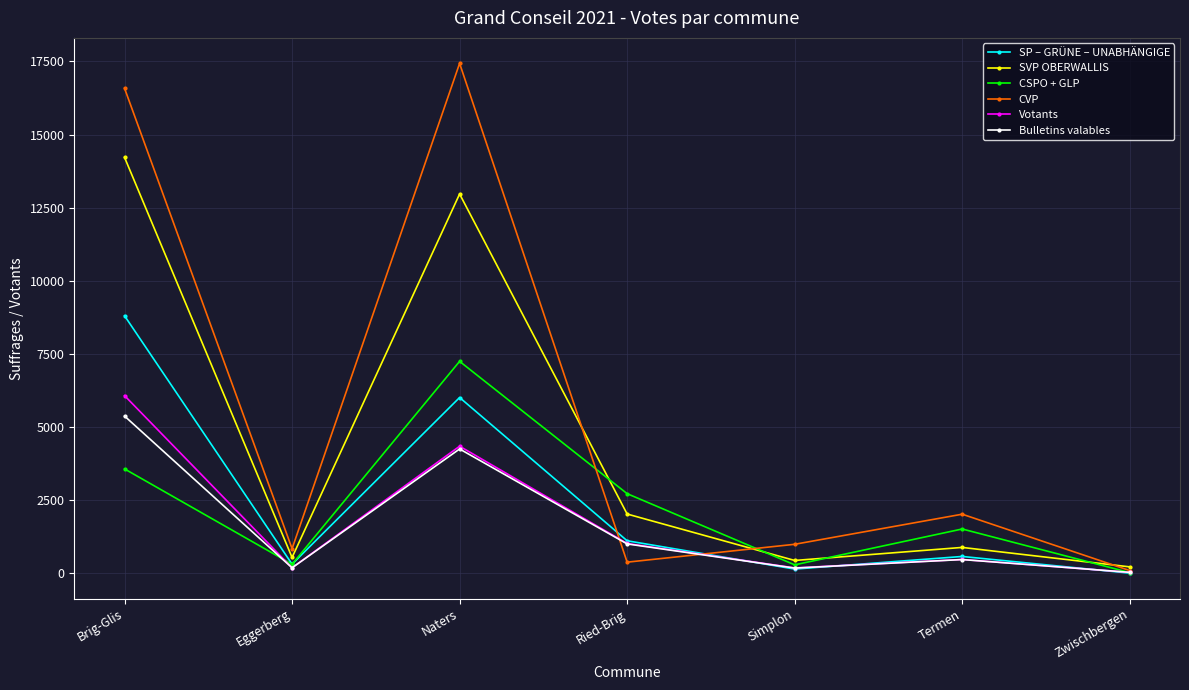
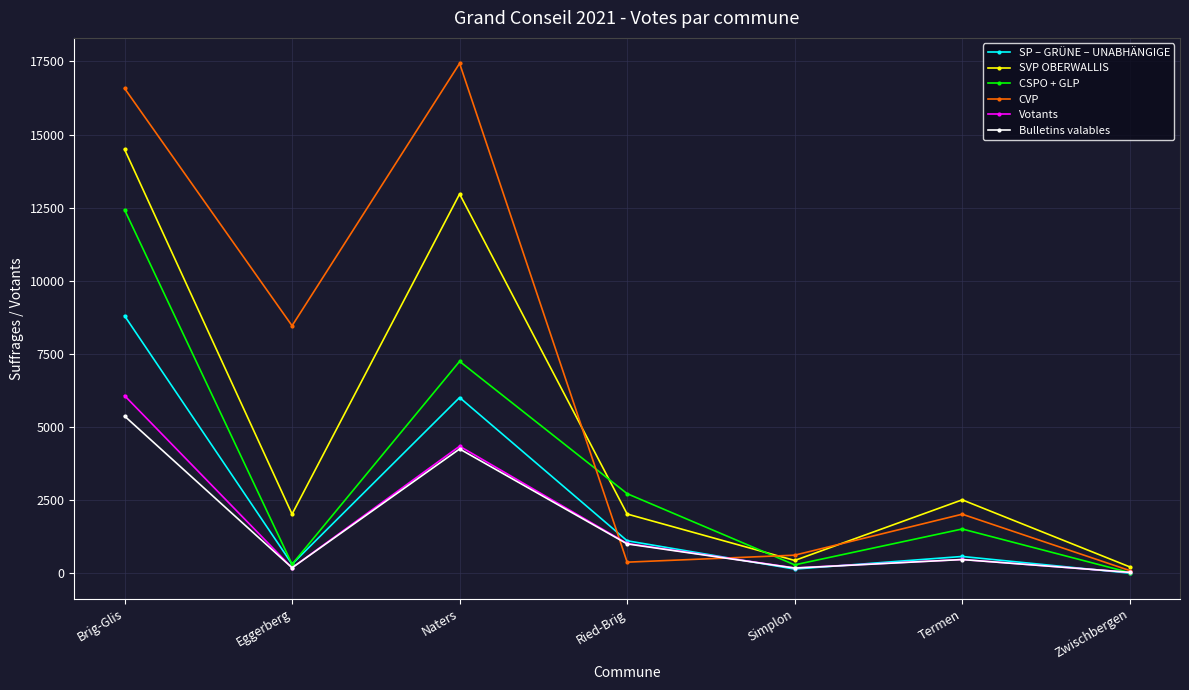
SVP OBERWALLIS, Brig-Glis: 14200 -> 14500
CSPO + GLP, Brig-Glis: 3600 -> 12400
SVP OBERWALLIS, Eggerberg: 500 -> 2000
CVP, Eggerberg: 800 -> 8500
CVP, Simplon: 1000 -> 600
SVP OBERWALLIS, Termen: 900 -> 2500
